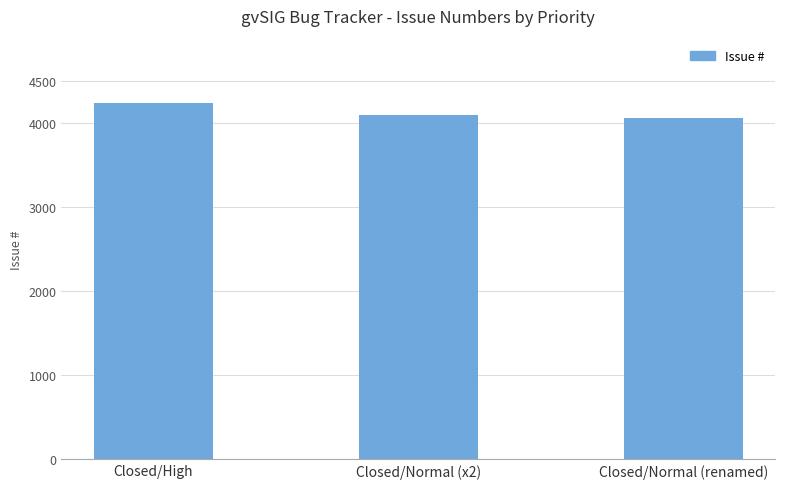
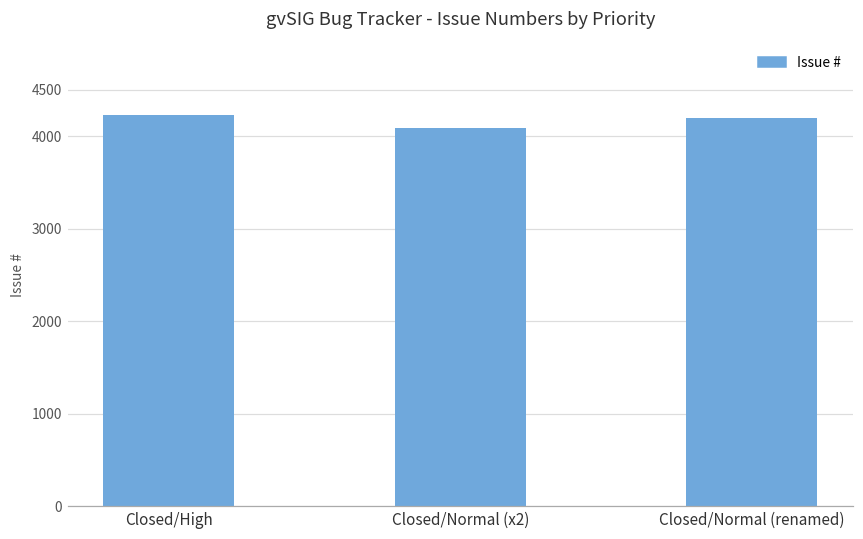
Closed/Normal (renamed): 4100 -> 4200
